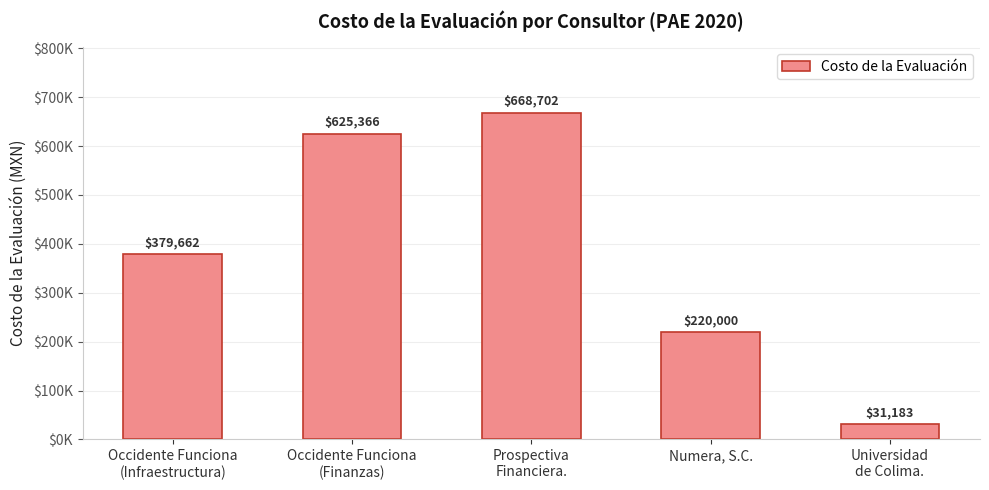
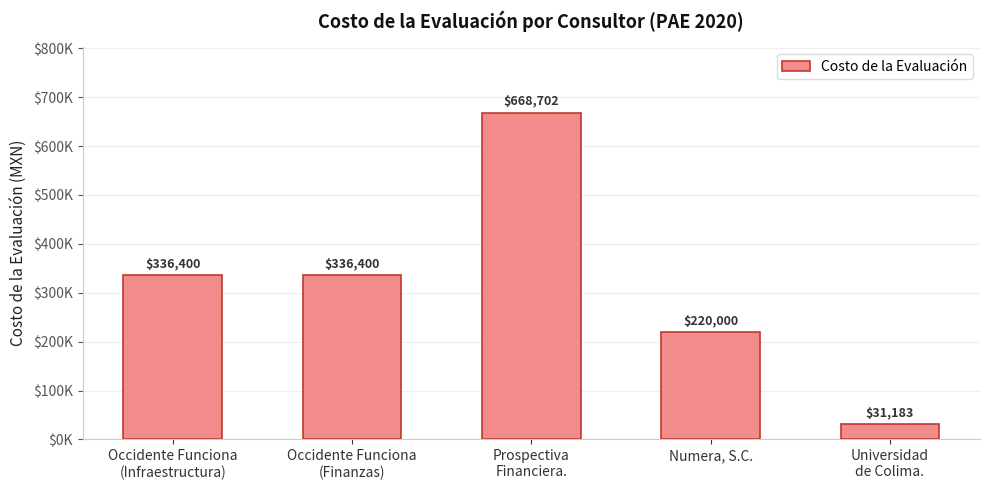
Occidente Funciona (Infraestructura): $379,662 -> $336,400
Occidente Funciona (Finanzas): $625,366 -> $336,400
